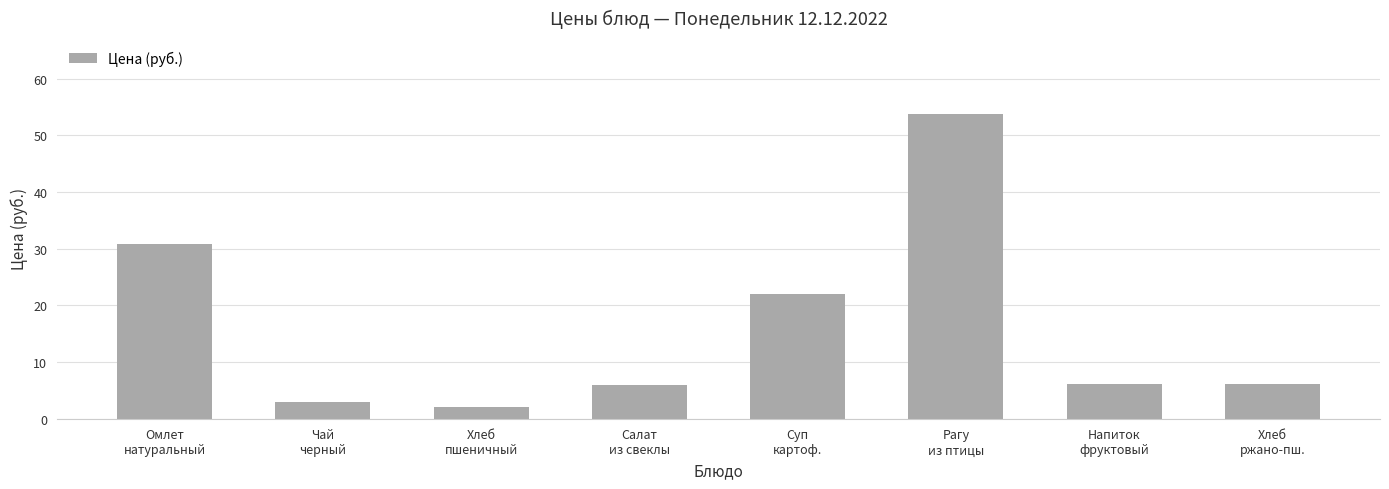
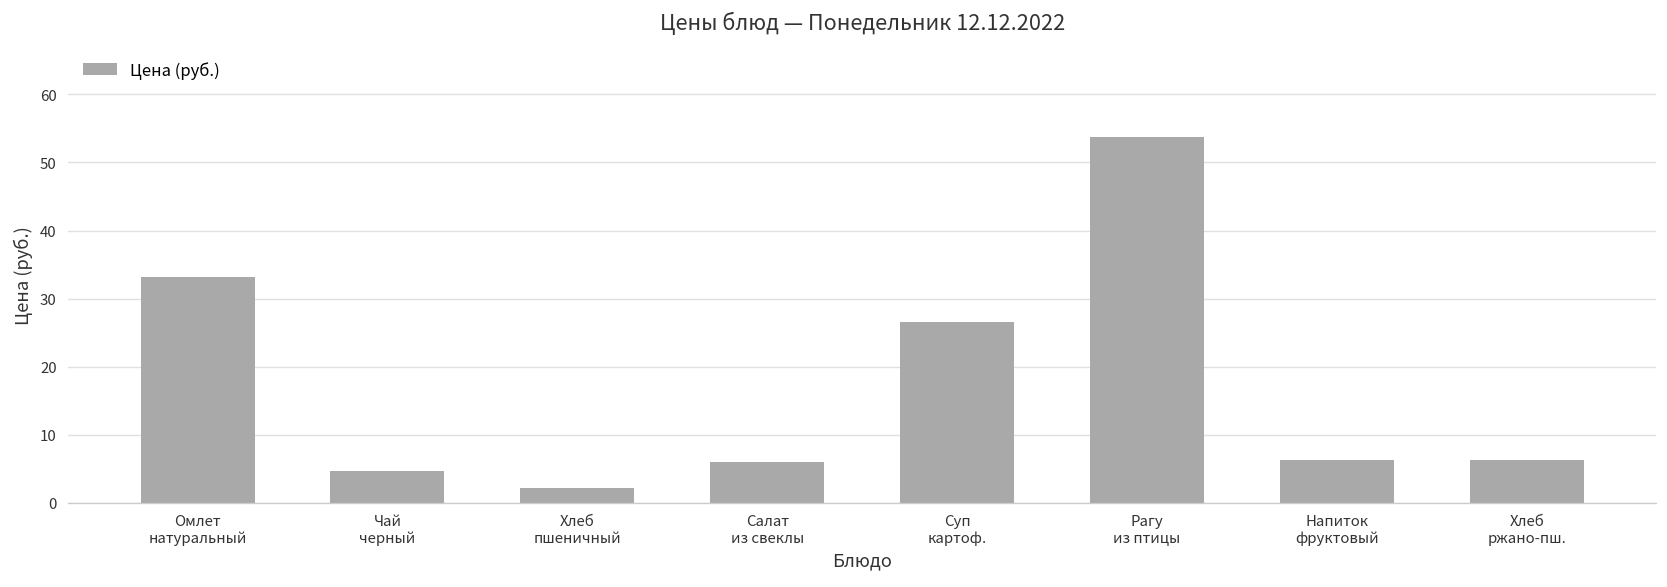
Омлет натуральный: 31 -> 33
Чай черный: 3 -> 5
Суп картоф.: 22 -> 27
